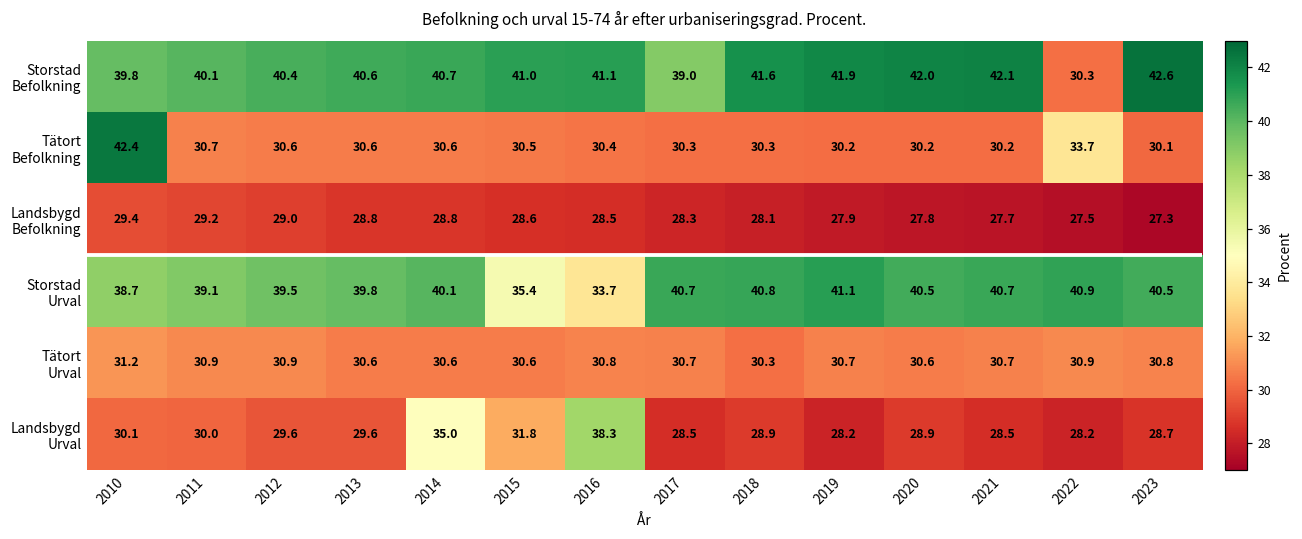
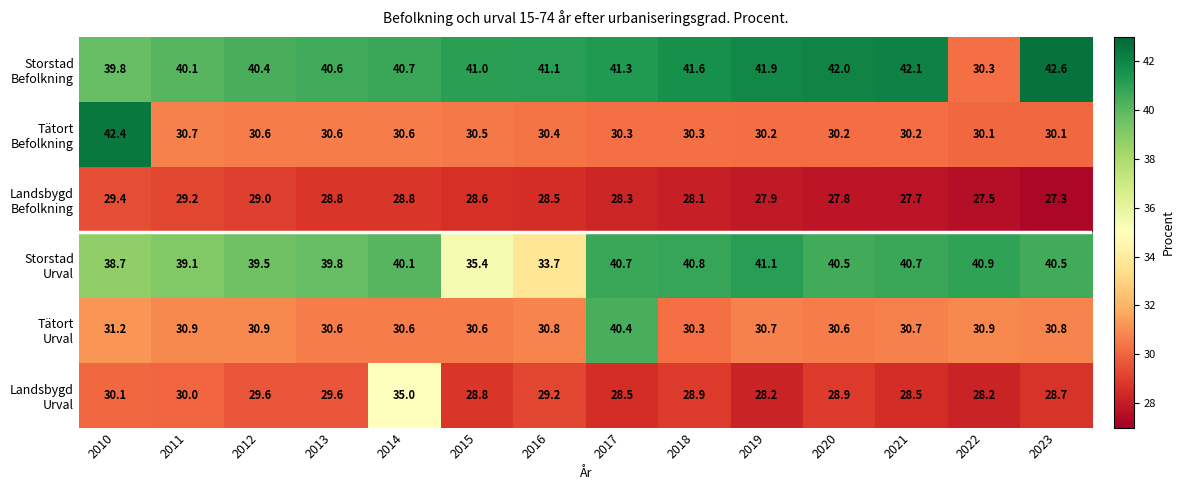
Storstad Befolkning, 2017: 39.0 -> 41.3
Tätort Befolkning, 2022: 33.7 -> 30.1
Tätort Urval, 2017: 30.7 -> 40.4
Landsbygd Urval, 2015: 31.8 -> 28.8
Landsbygd Urval, 2016: 38.3 -> 29.2
